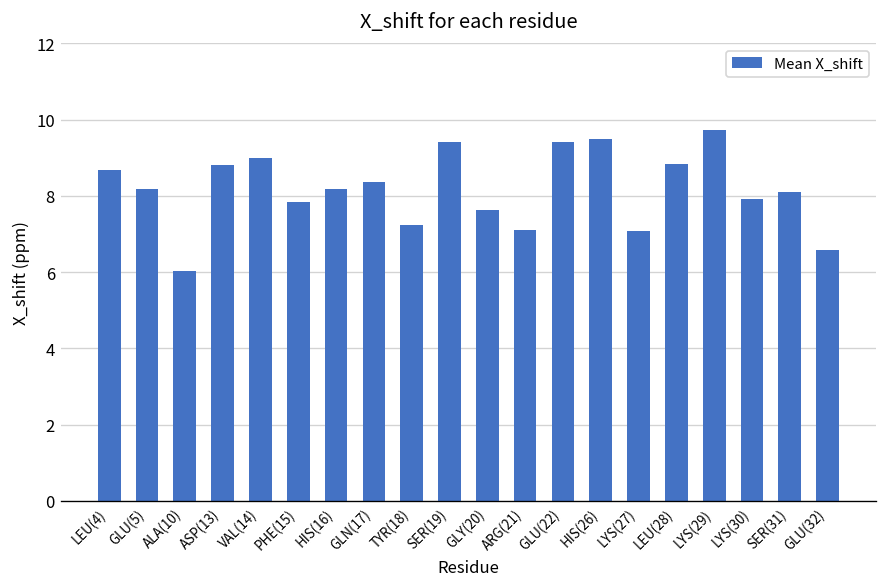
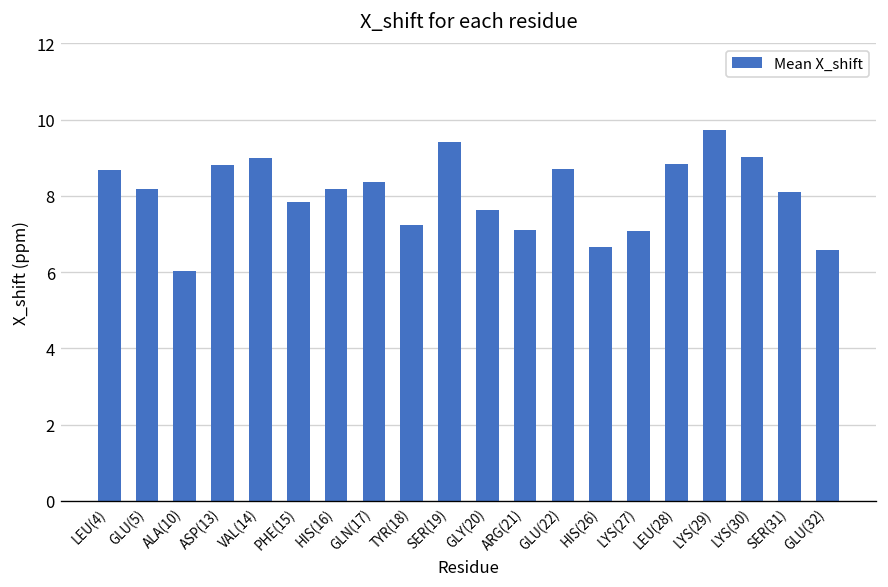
GLU(22): 9.4 -> 8.7
HIS(26): 9.5 -> 6.7
LYS(30): 7.9 -> 9.0
